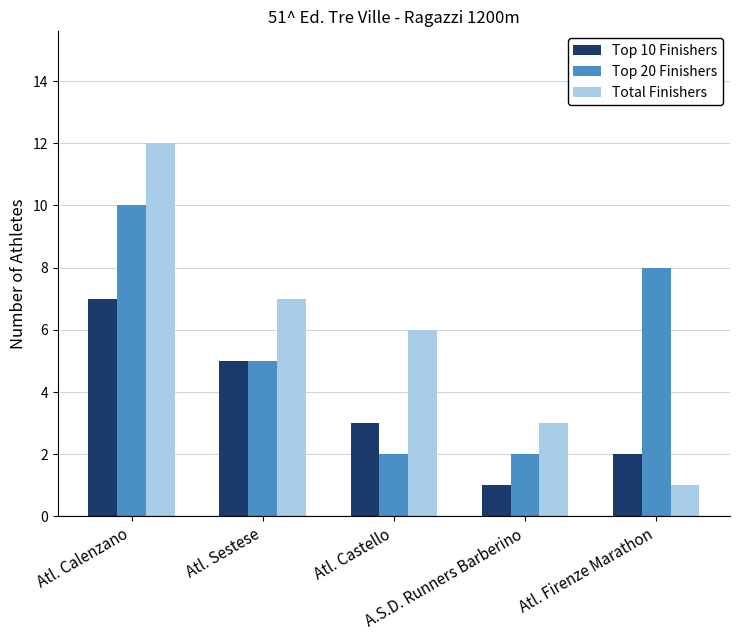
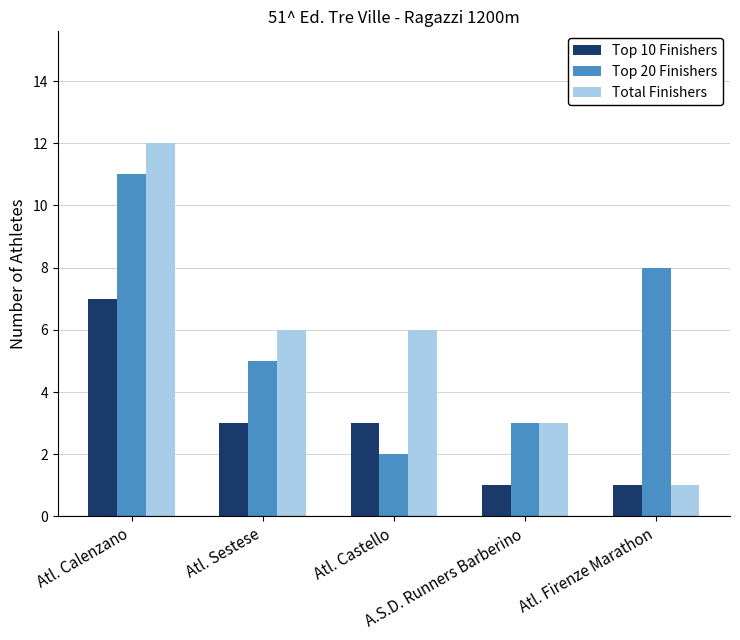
Top 20 Finishers, Atl. Calenzano: 10 -> 11
Top 10 Finishers, Atl. Sestese: 5 -> 3
Total Finishers, Atl. Sestese: 7 -> 6
Top 20 Finishers, A.S.D. Runners Barberino: 2 -> 3
Top 10 Finishers, Atl. Firenze Marathon: 2 -> 1
